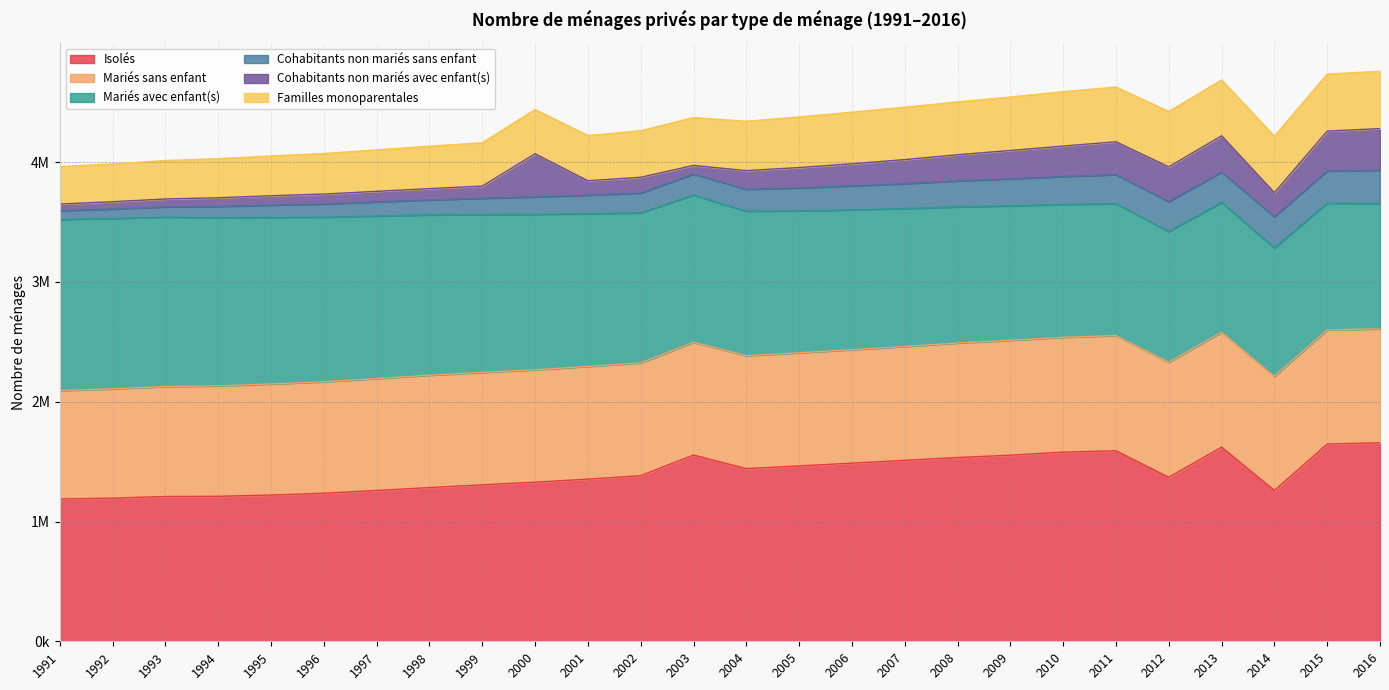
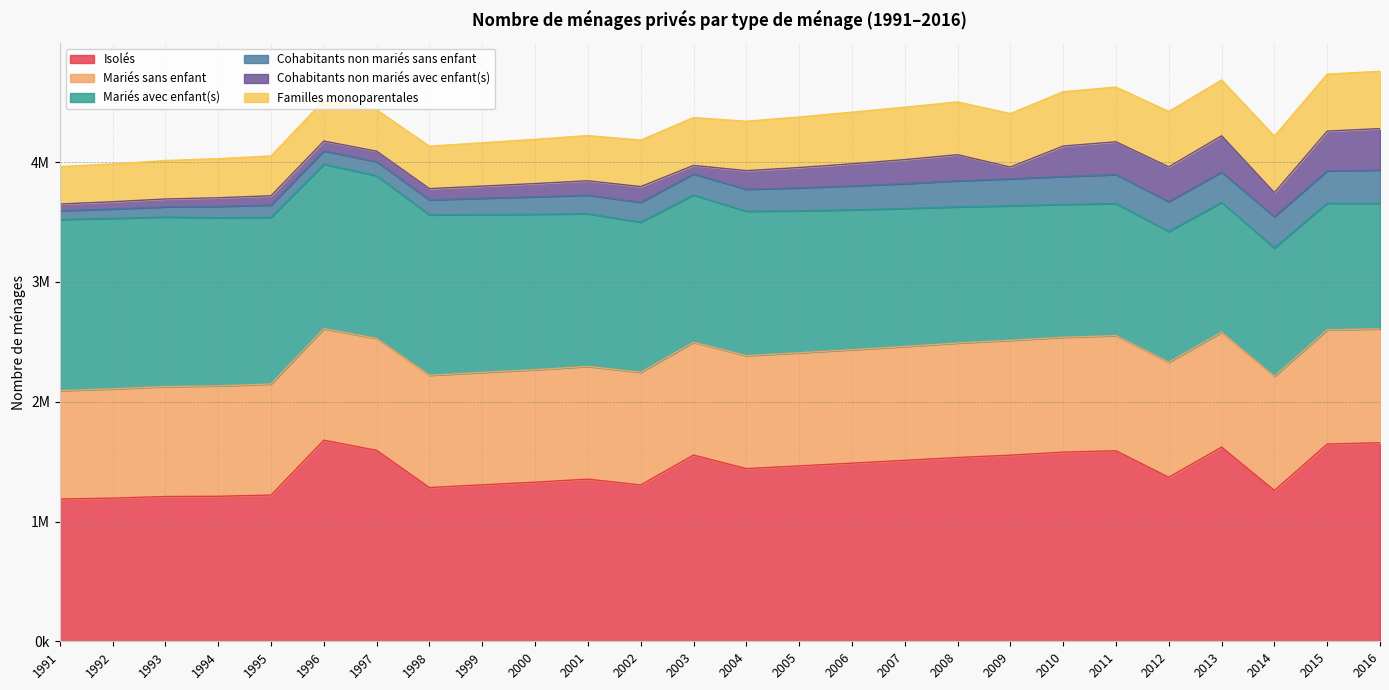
Isolés, 1996: 1240000 -> 1680000
Isolés, 1997: 1260000 -> 1590000
Cohabitants non mariés avec enfant(s), 2000: 360000 -> 110000
Isolés, 2002: 1380000 -> 1300000
Cohabitants non mariés avec enfant(s), 2009: 240000 -> 100000
